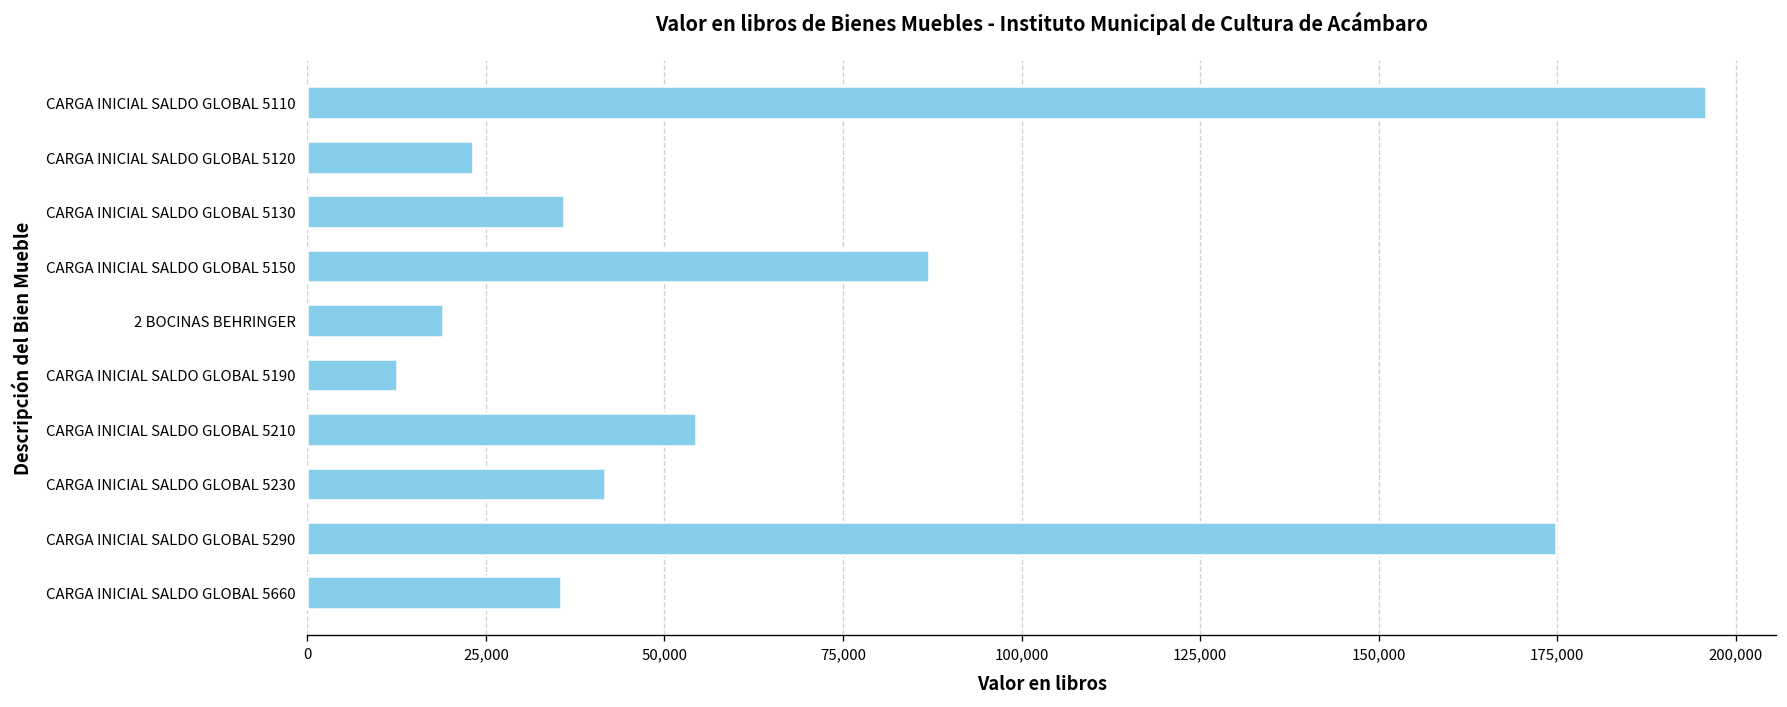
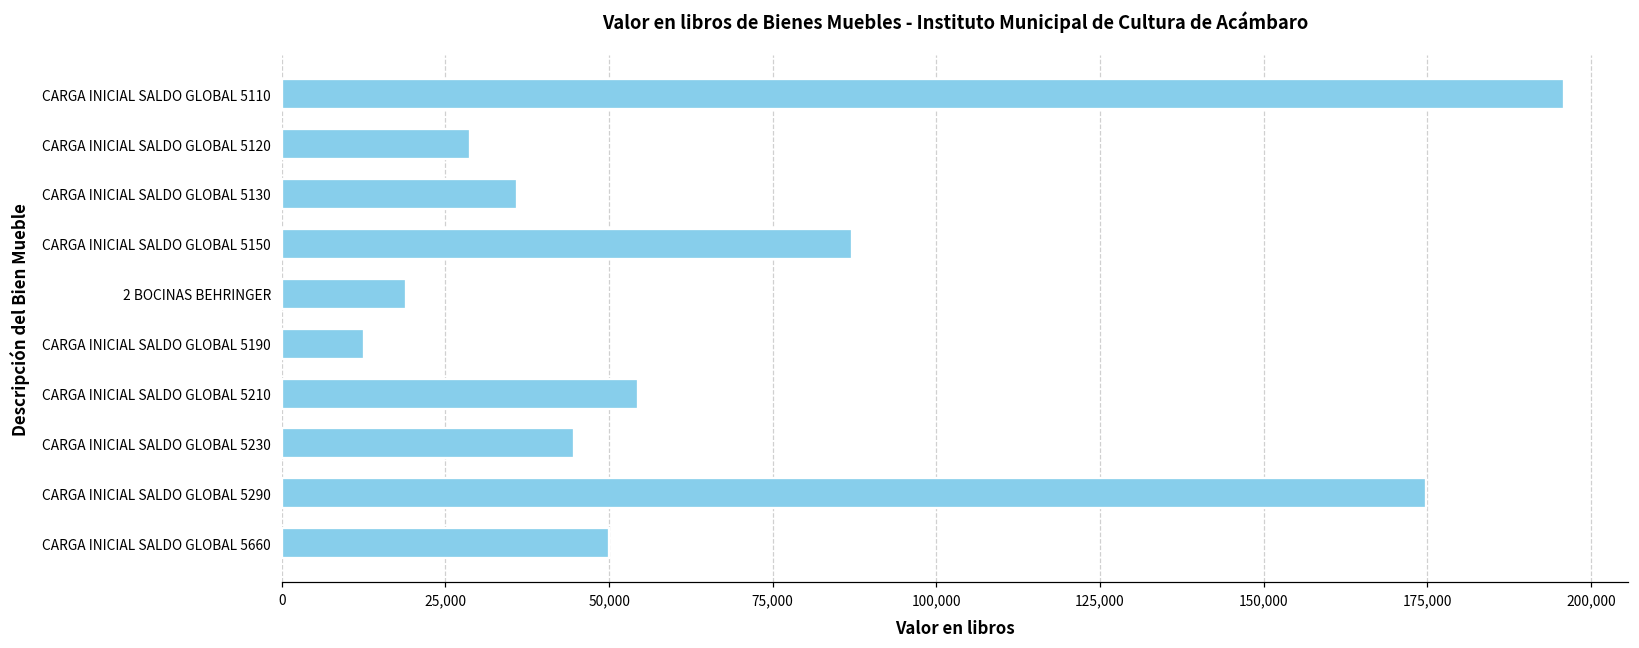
CARGA INICIAL SALDO GLOBAL 5120: 23,000 -> 29,000
CARGA INICIAL SALDO GLOBAL 5230: 42,000 -> 45,000
CARGA INICIAL SALDO GLOBAL 5660: 35,000 -> 50,000
